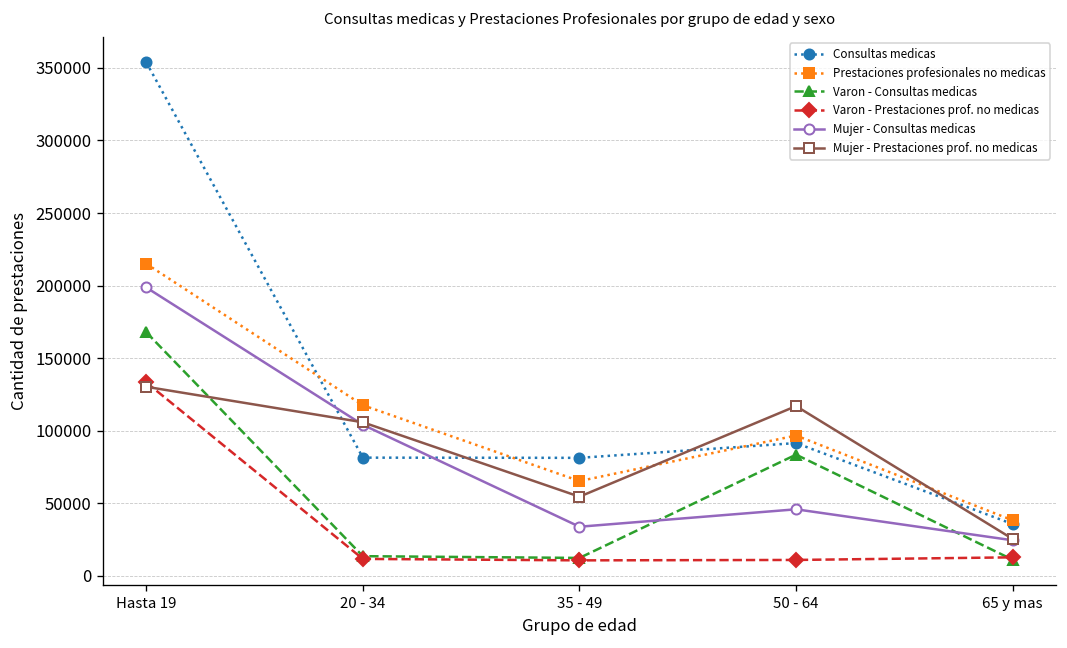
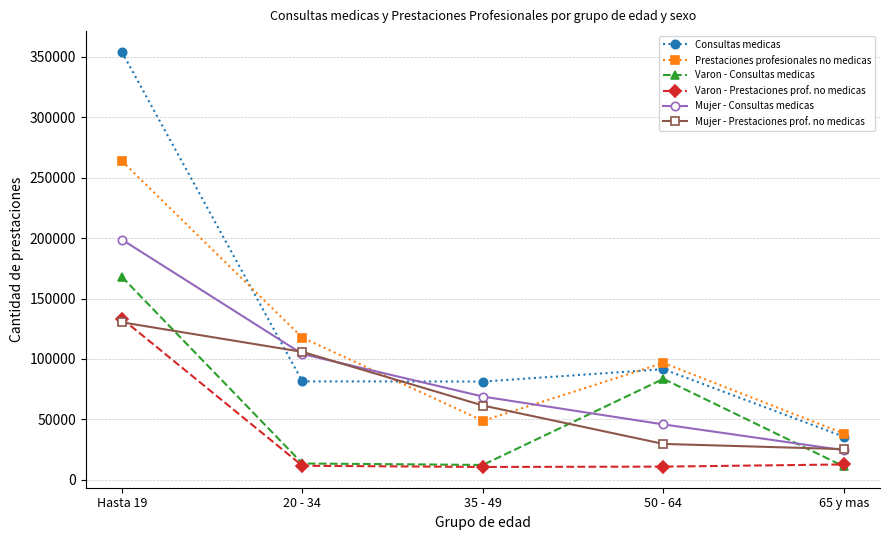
Prestaciones profesionales no medicas, Hasta 19: 215000 -> 264000
Prestaciones profesionales no medicas, 35 - 49: 65000 -> 49000
Mujer - Consultas medicas, 35 - 49: 34000 -> 69000
Mujer - Prestaciones prof. no medicas, 35 - 49: 55000 -> 62000
Mujer - Prestaciones prof. no medicas, 50 - 64: 117000 -> 30000
